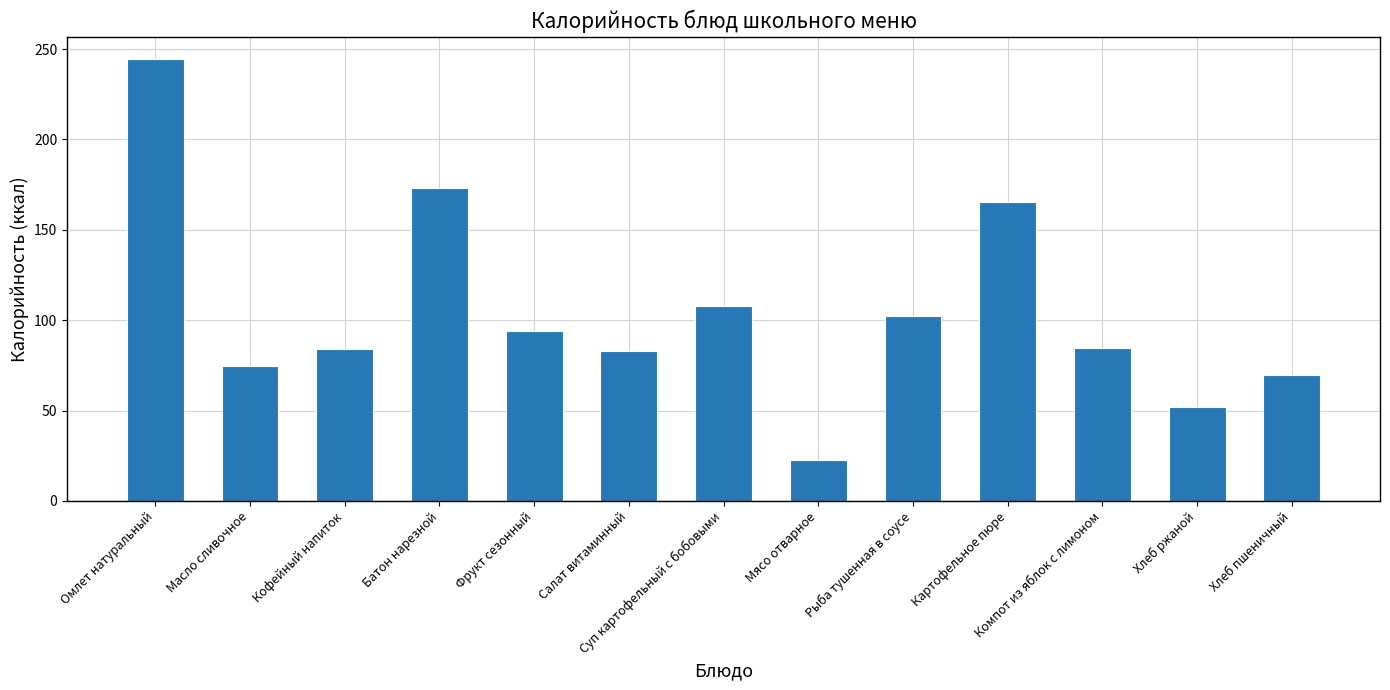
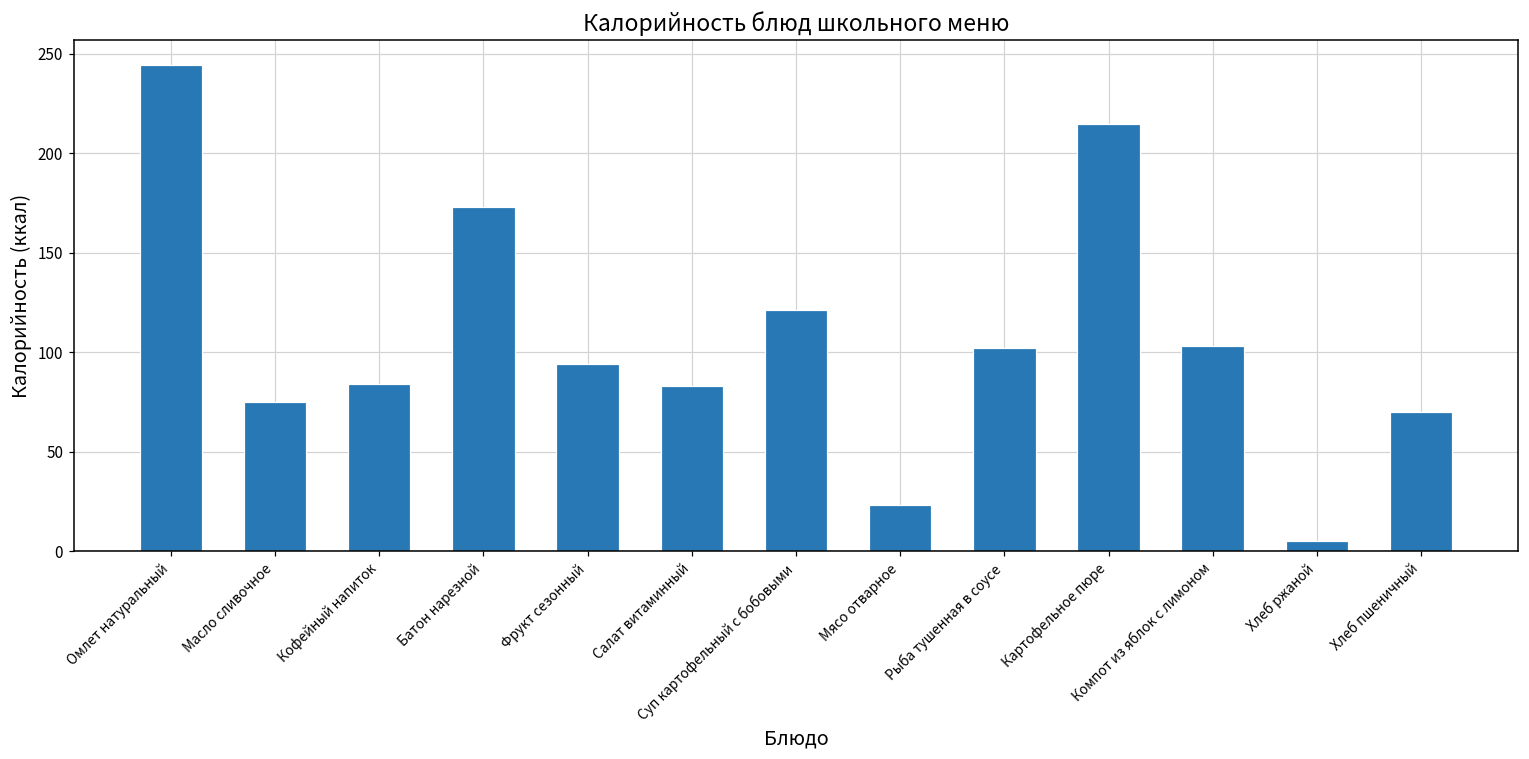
Суп картофельный с бобовыми: 108 -> 121
Картофельное пюре: 166 -> 215
Компот из яблок с лимоном: 85 -> 103
Хлеб ржаной: 52 -> 5
